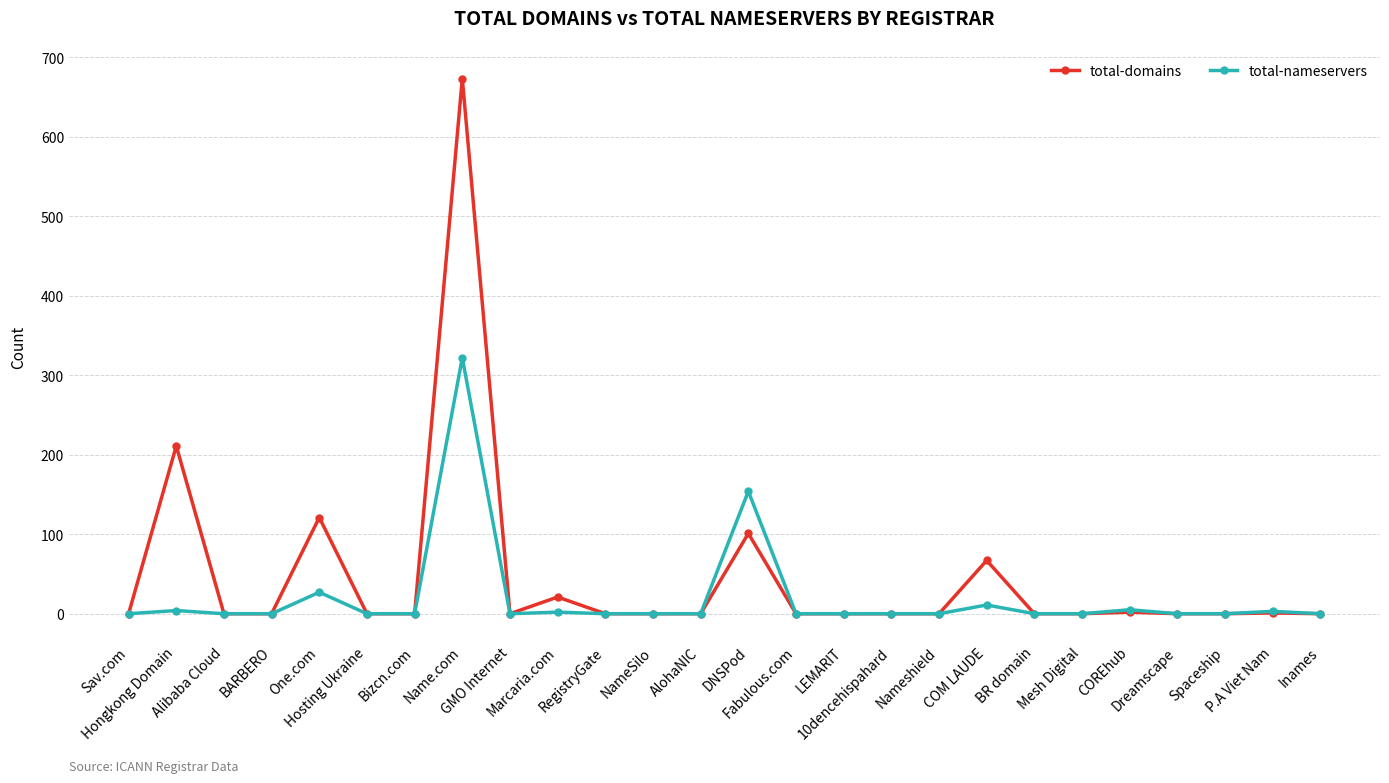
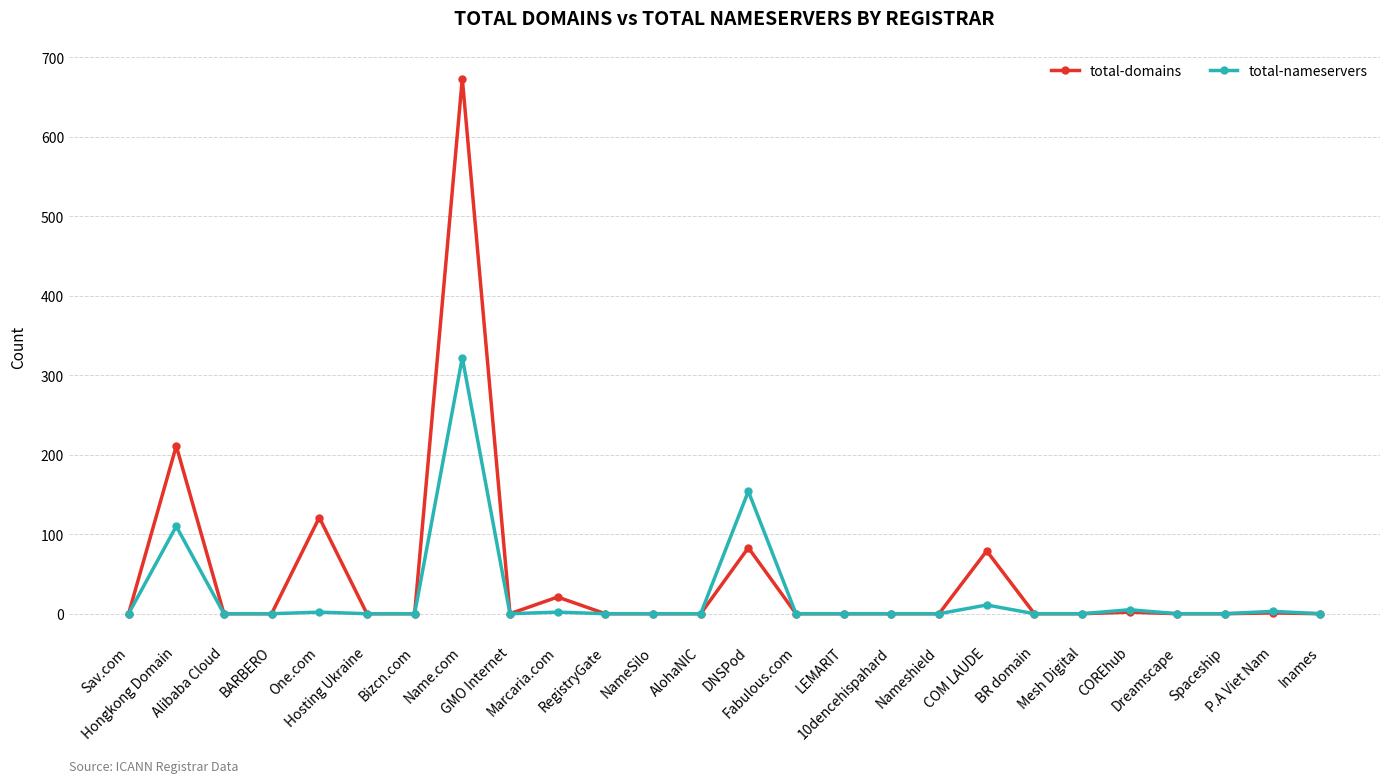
total-nameservers, Hongkong Domain: 0 -> 110
total-nameservers, One.com: 30 -> 0
total-domains, DNSPod: 100 -> 80
total-domains, COM LAUDE: 70 -> 80
